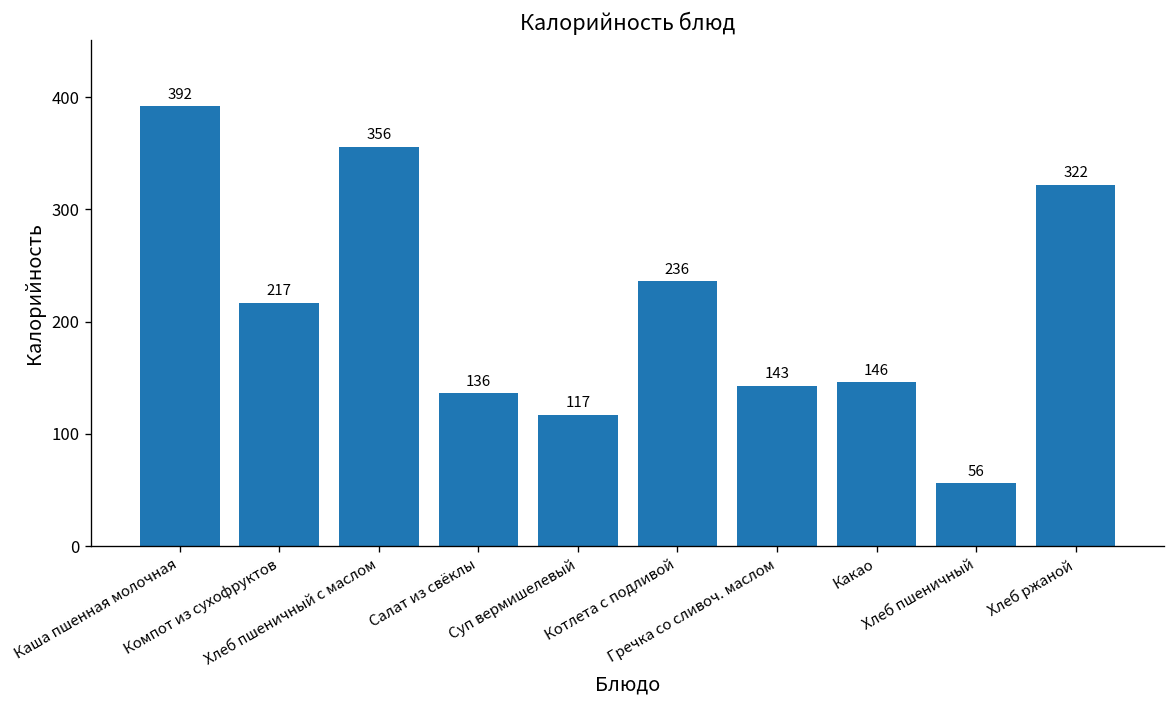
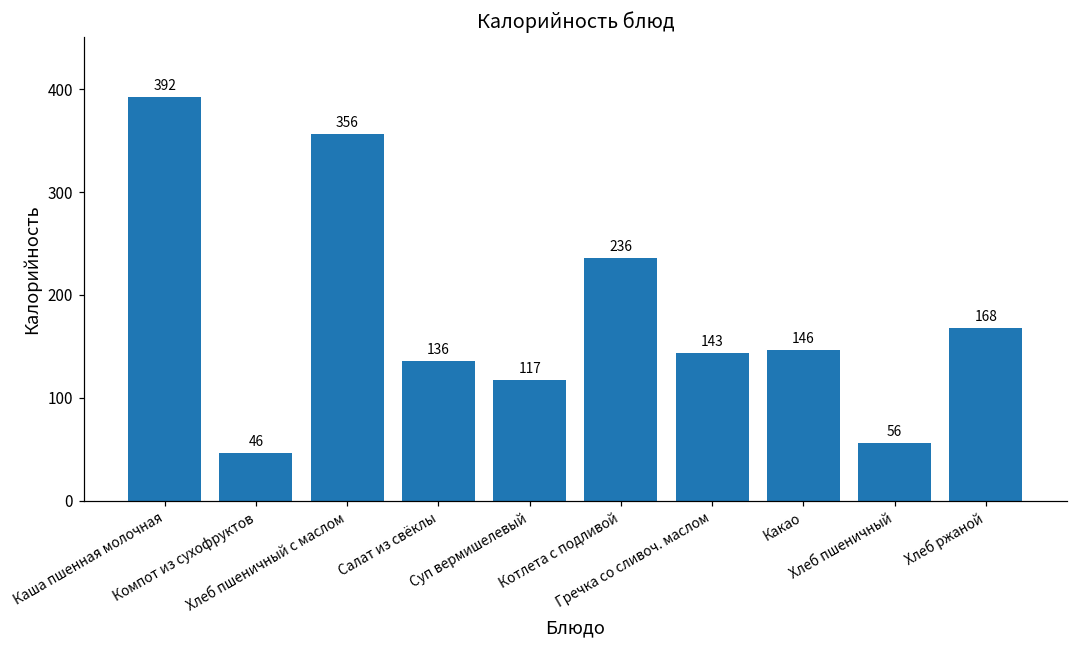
Компот из сухофруктов: 217 -> 46
Хлеб ржаной: 322 -> 168
